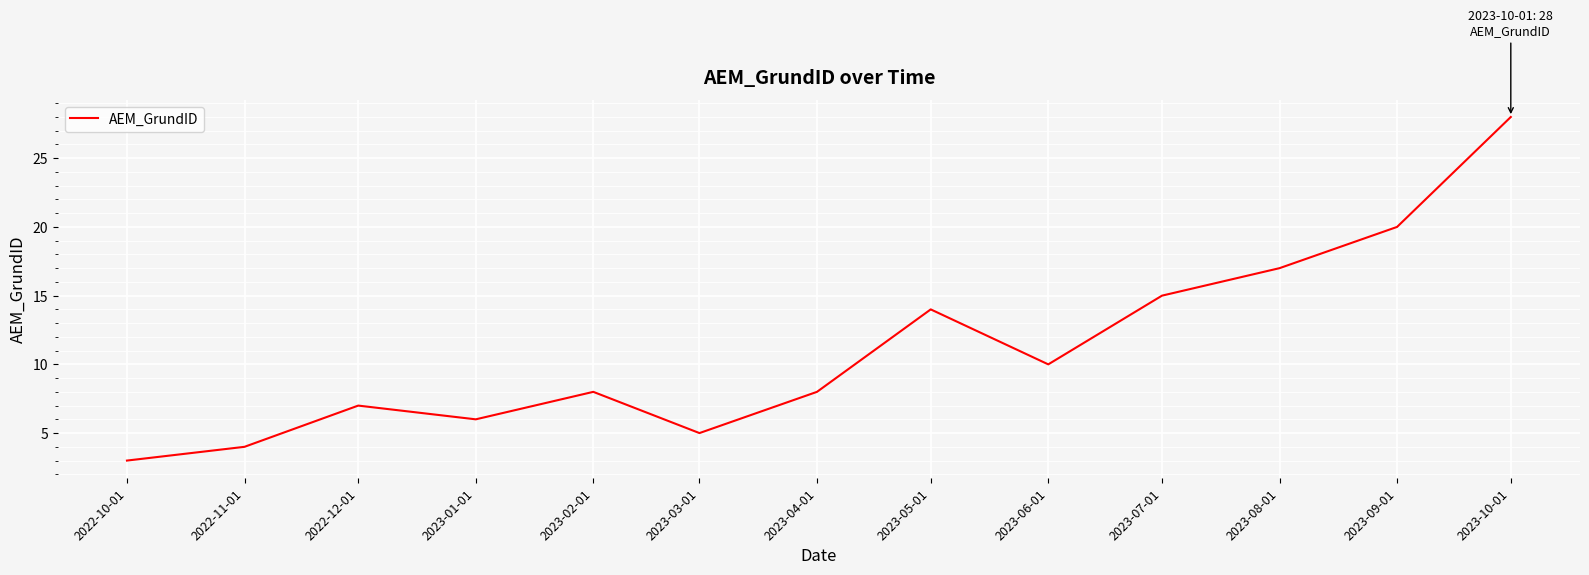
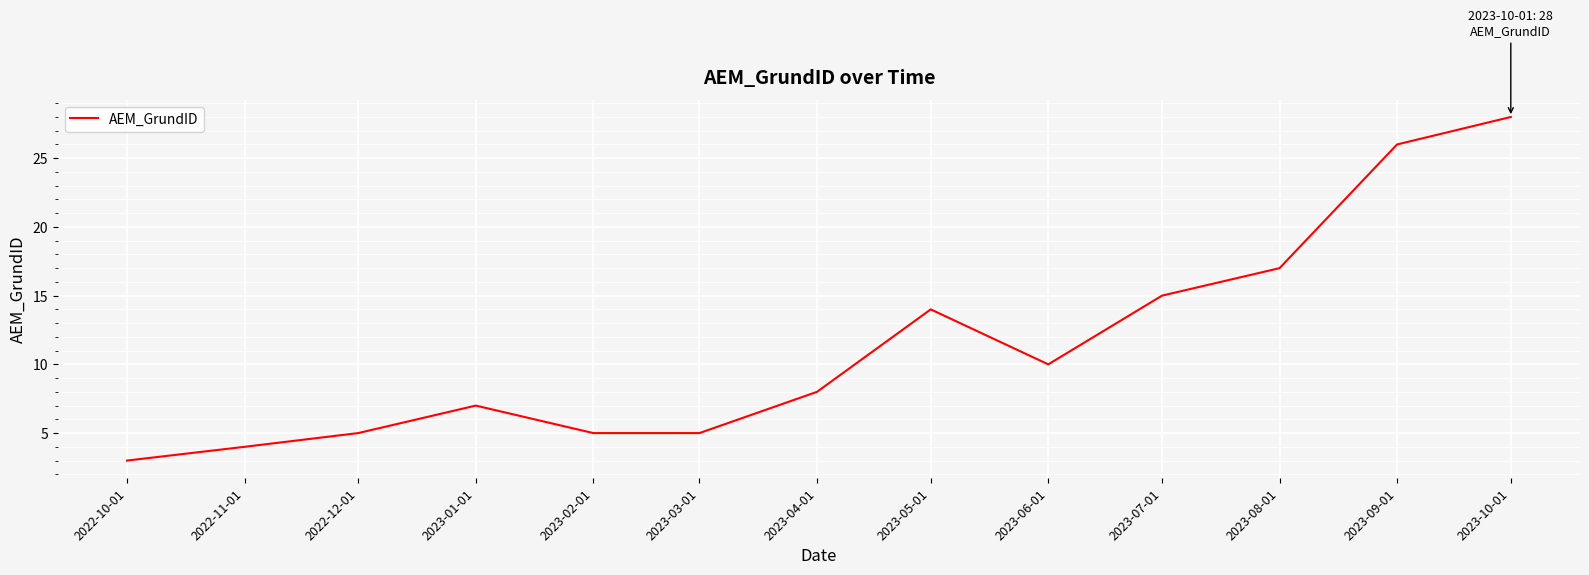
2022-12-01: 7 -> 5
2023-01-01: 6 -> 7
2023-02-01: 8 -> 5
2023-09-01: 20 -> 26
